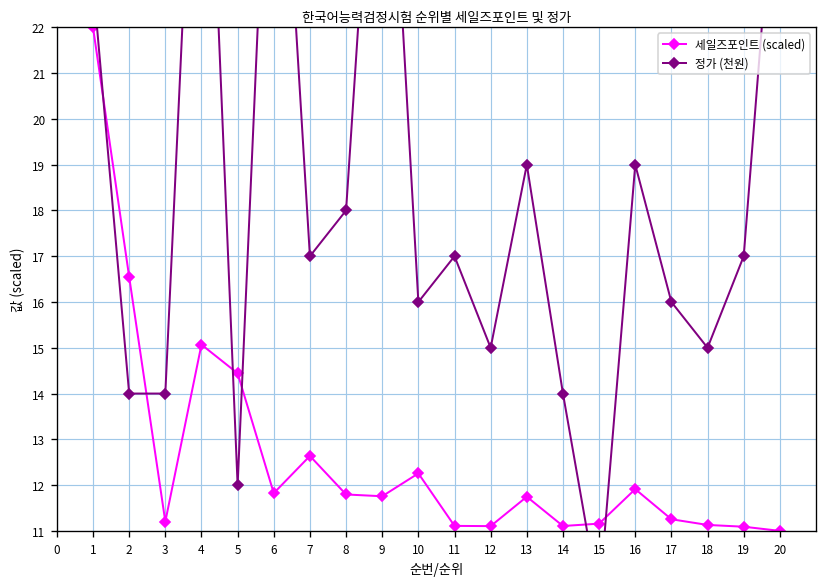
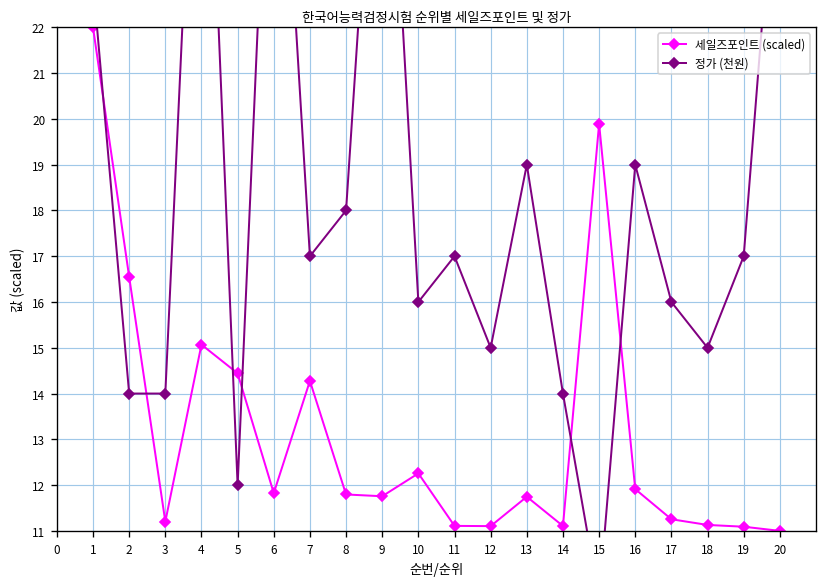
세일즈포인트 (scaled), 7: 12.6 -> 14.3
세일즈포인트 (scaled), 15: 11.2 -> 19.9
